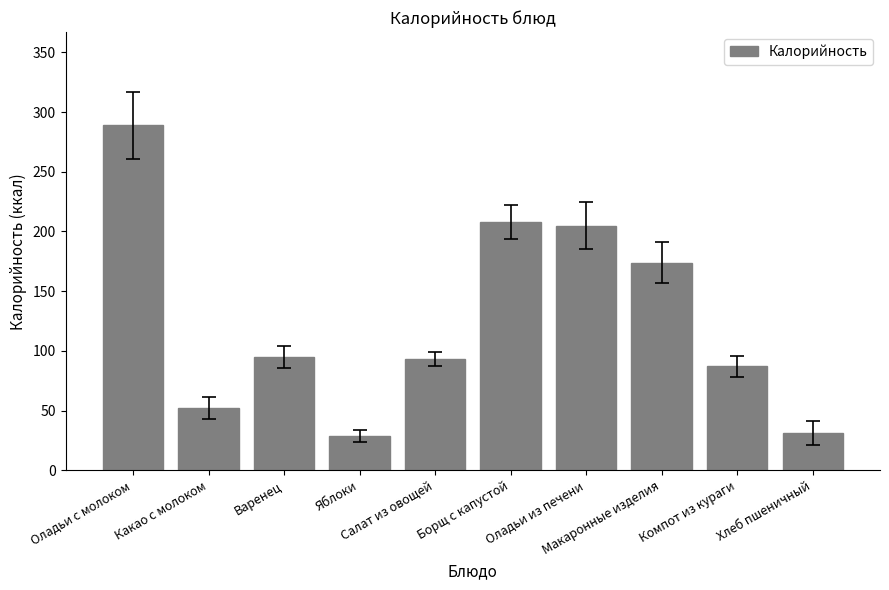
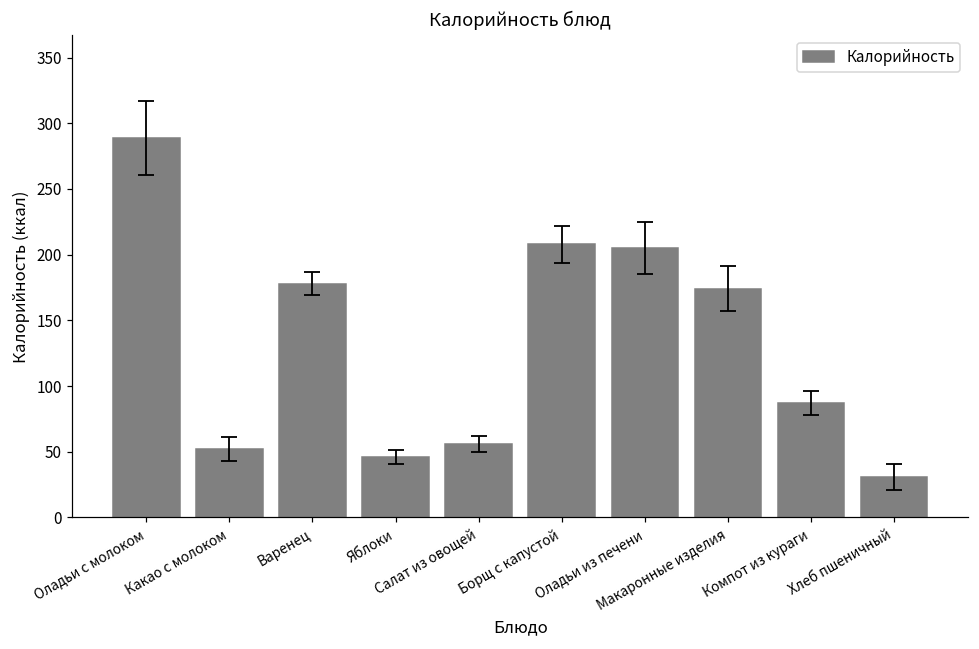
Калорийность, Варенец: 95 -> 178
Калорийность, Яблоки: 29 -> 46
Калорийность, Салат из овощей: 93 -> 56
